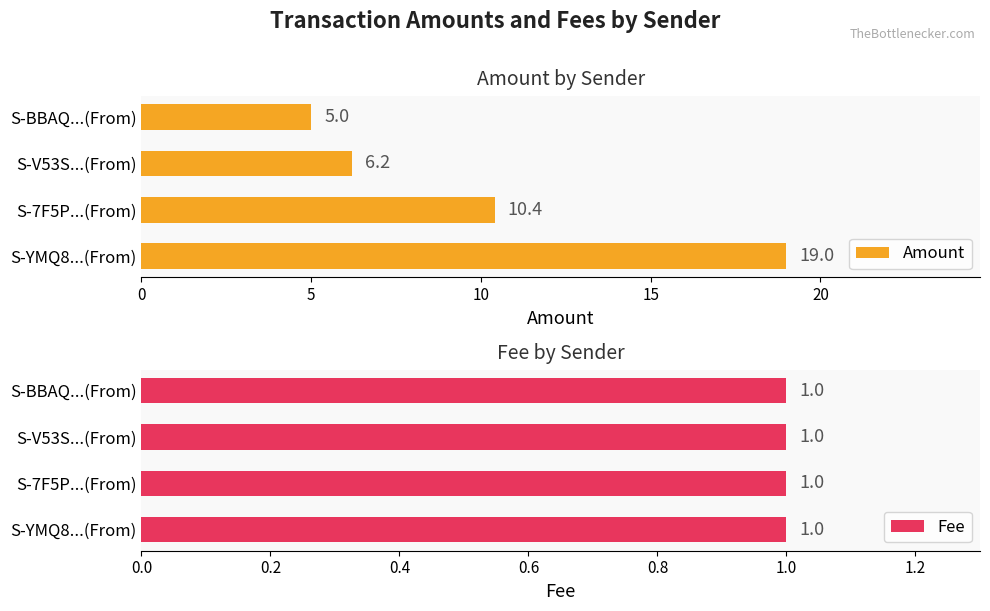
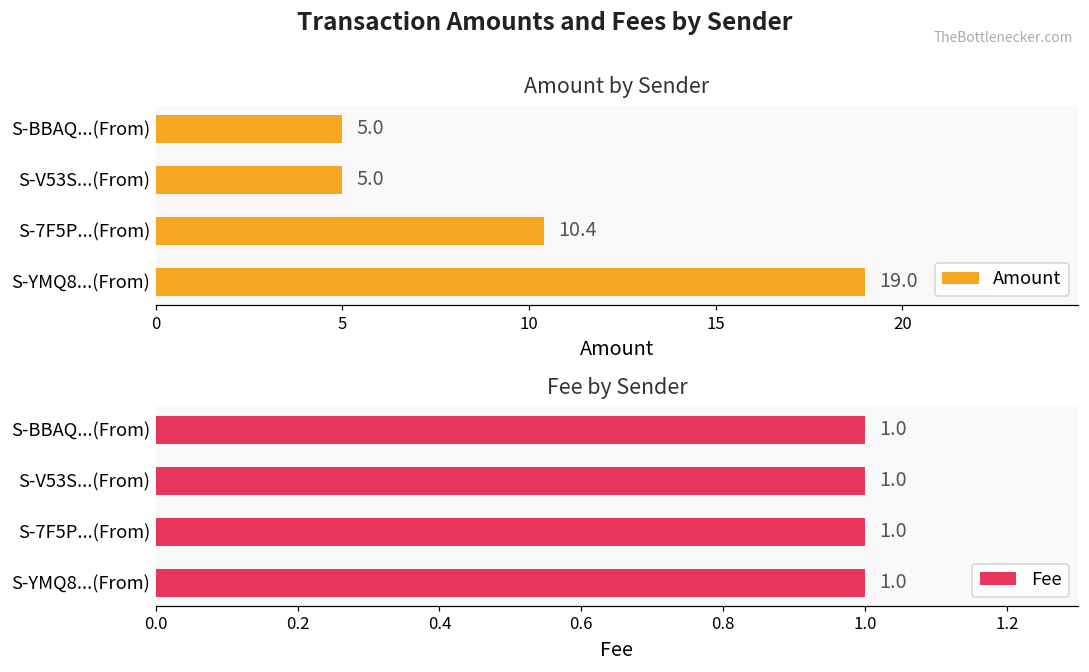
Amount by Sender, S-V53S...(From): 6.2 -> 5.0
